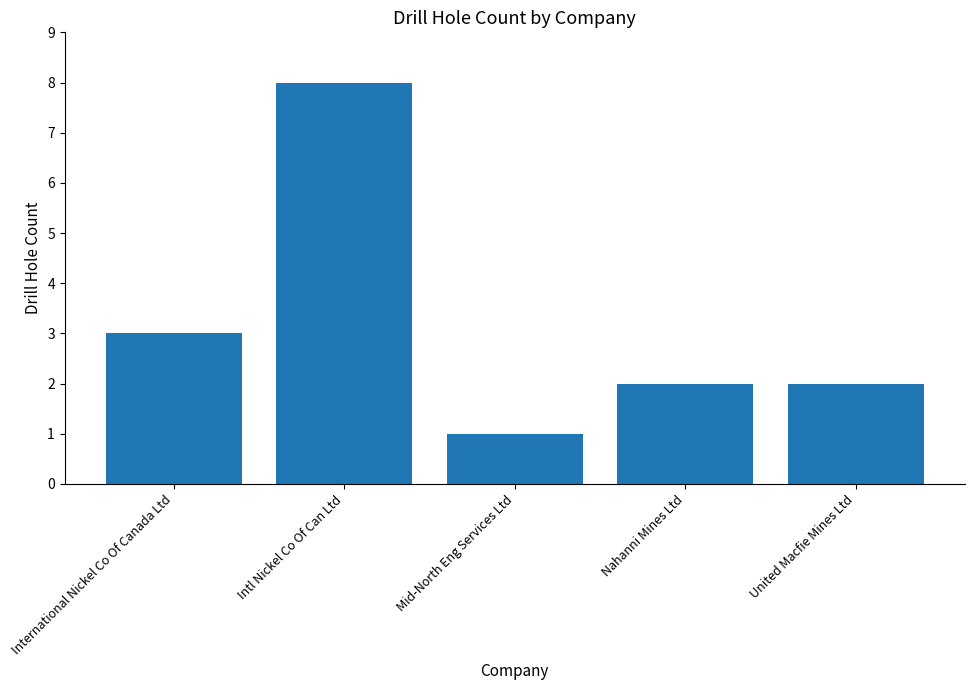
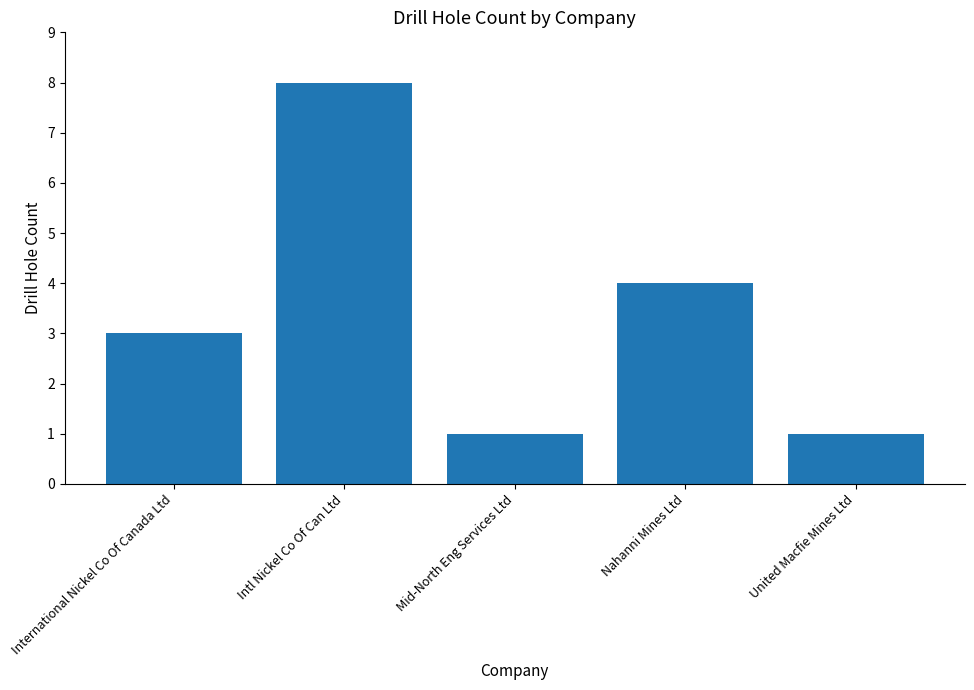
Nahanni Mines Ltd: 2 -> 4
United Macfie Mines Ltd: 2 -> 1
